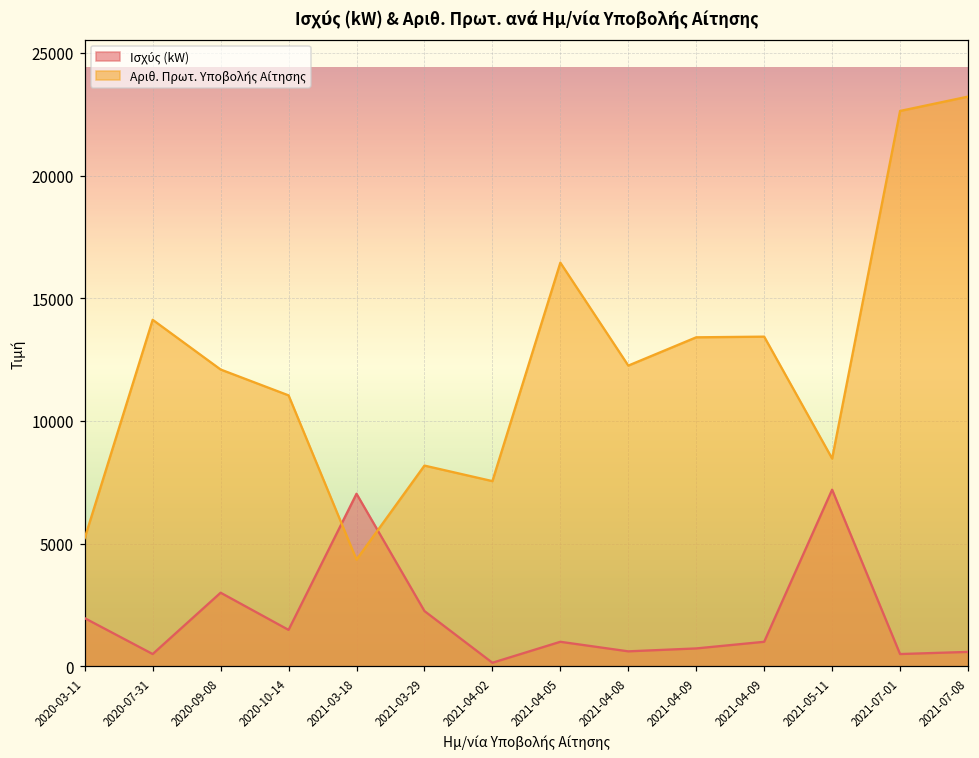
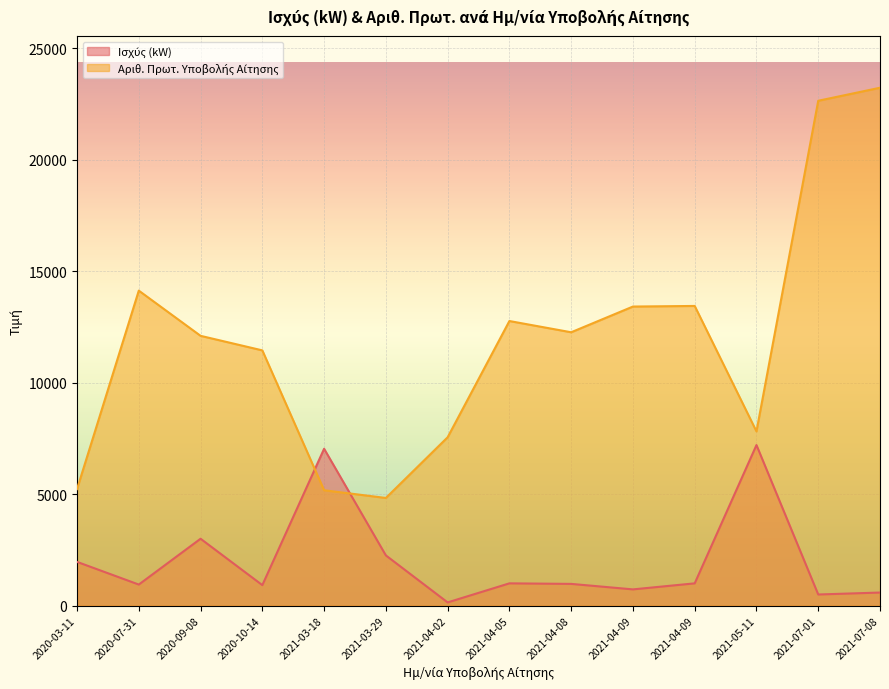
Ισχύς (kW), 2020-07-31: 500 -> 900
Ισχύς (kW), 2020-10-14: 1500 -> 900
Αριθ. Πρωτ. Υποβολής Αίτησης, 2020-10-14: 11000 -> 11400
Αριθ. Πρωτ. Υποβολής Αίτησης, 2021-03-18: 4300 -> 5200
Αριθ. Πρωτ. Υποβολής Αίτησης, 2021-03-29: 8200 -> 4800
Αριθ. Πρωτ. Υποβολής Αίτησης, 2021-04-05: 16500 -> 12800
Ισχύς (kW), 2021-04-08: 600 -> 1000
Αριθ. Πρωτ. Υποβολής Αίτησης, 2021-05-11: 8500 -> 7800
